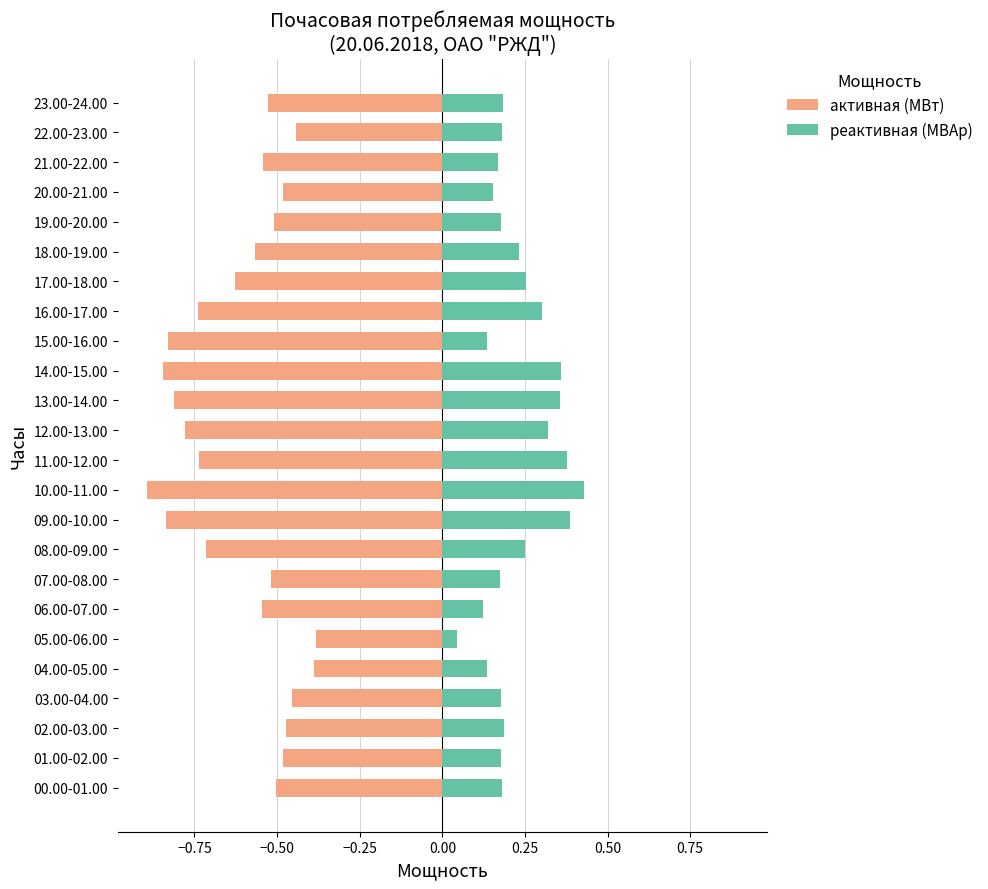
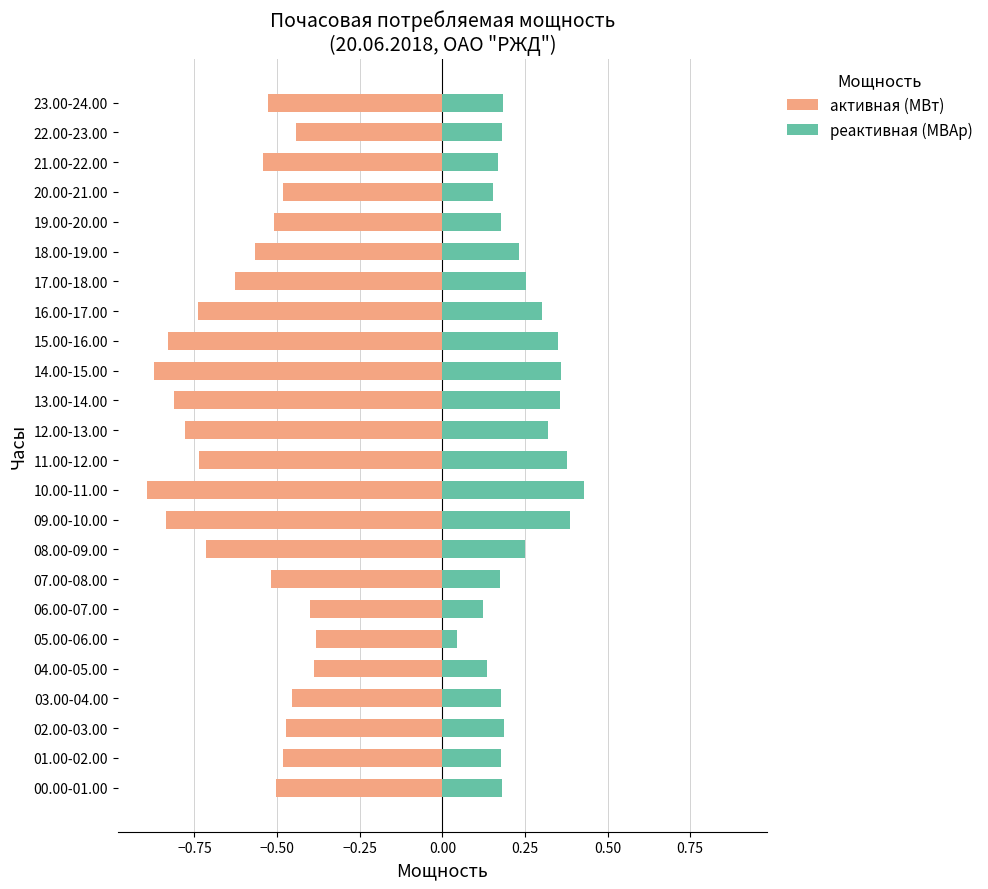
реактивная (МВАр), 15.00-16.00: 0.13 -> 0.35
активная (МВт), 14.00-15.00: -0.85 -> -0.87
активная (МВт), 06.00-07.00: -0.54 -> -0.40
